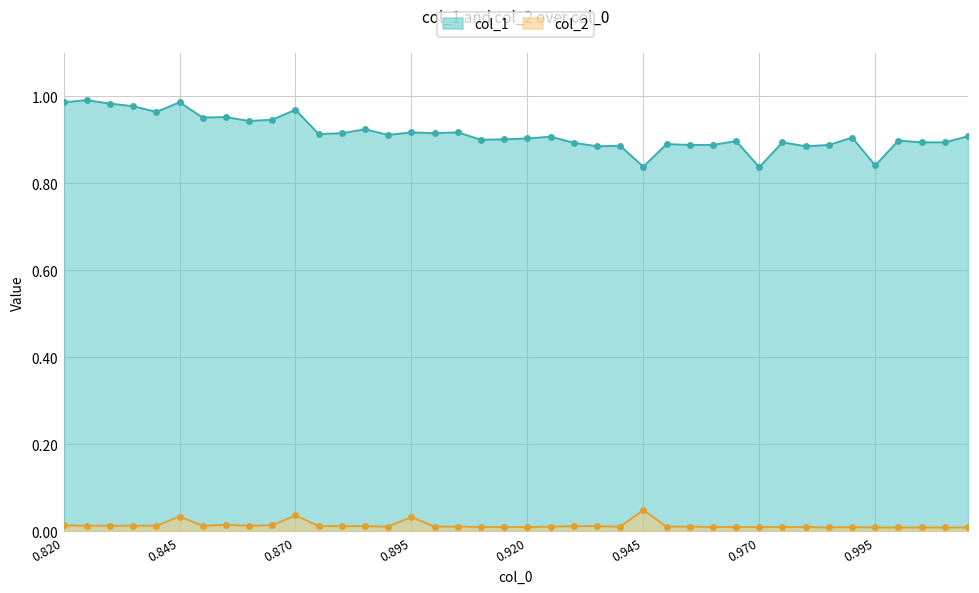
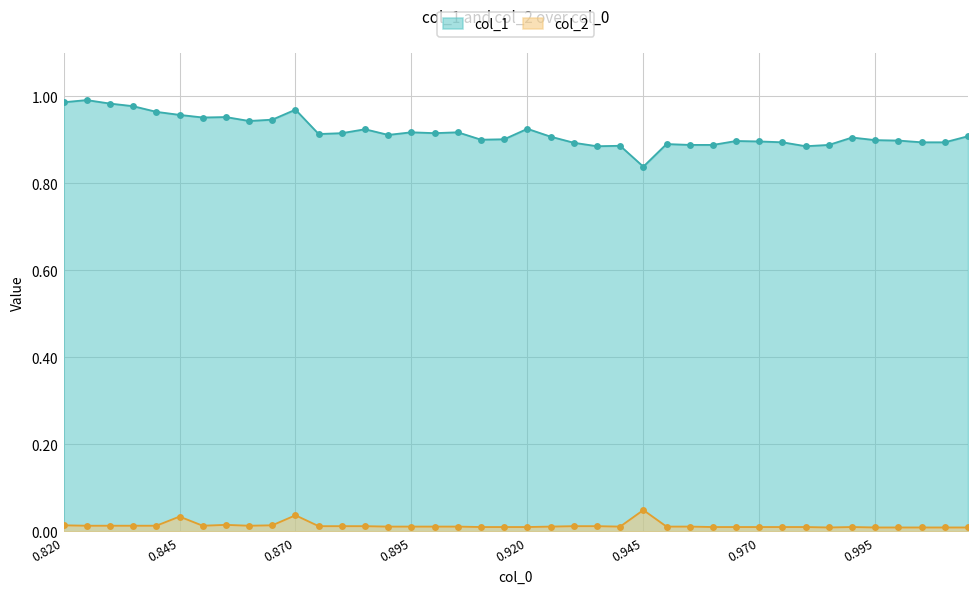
col_1, 0.845: 0.99 -> 0.96
col_2, 0.895: 0.03 -> 0.01
col_1, 0.920: 0.90 -> 0.93
col_1, 0.970: 0.84 -> 0.90
col_1, 0.995: 0.84 -> 0.90
